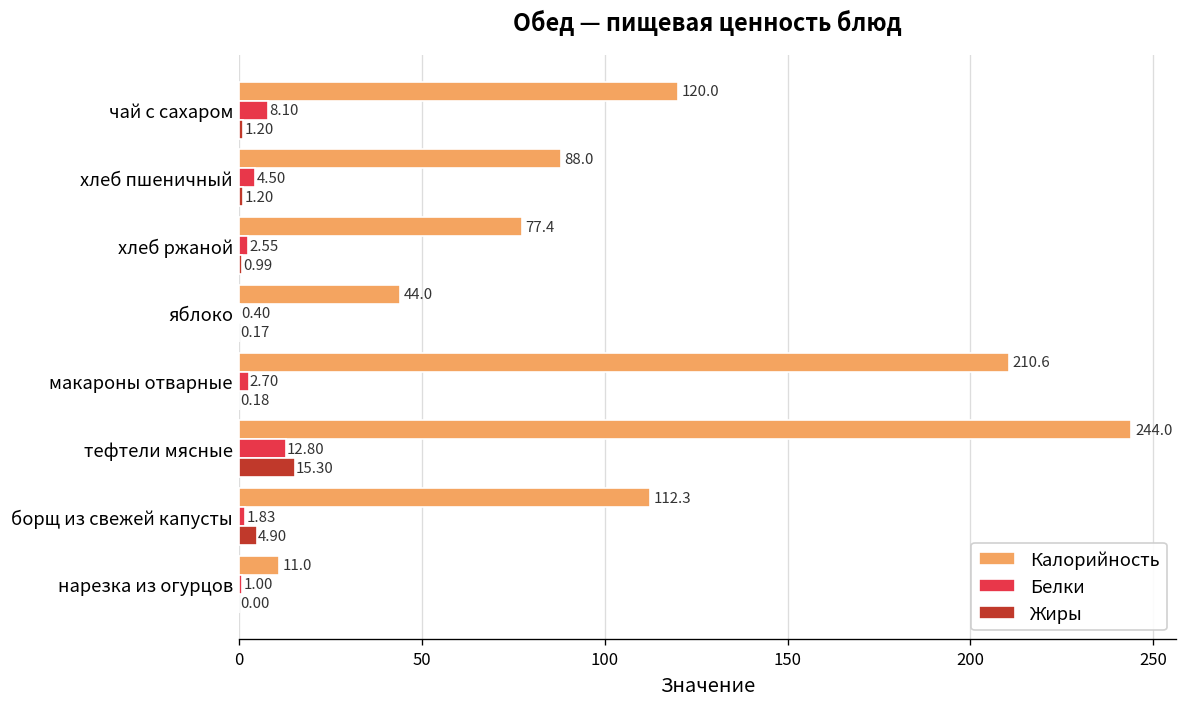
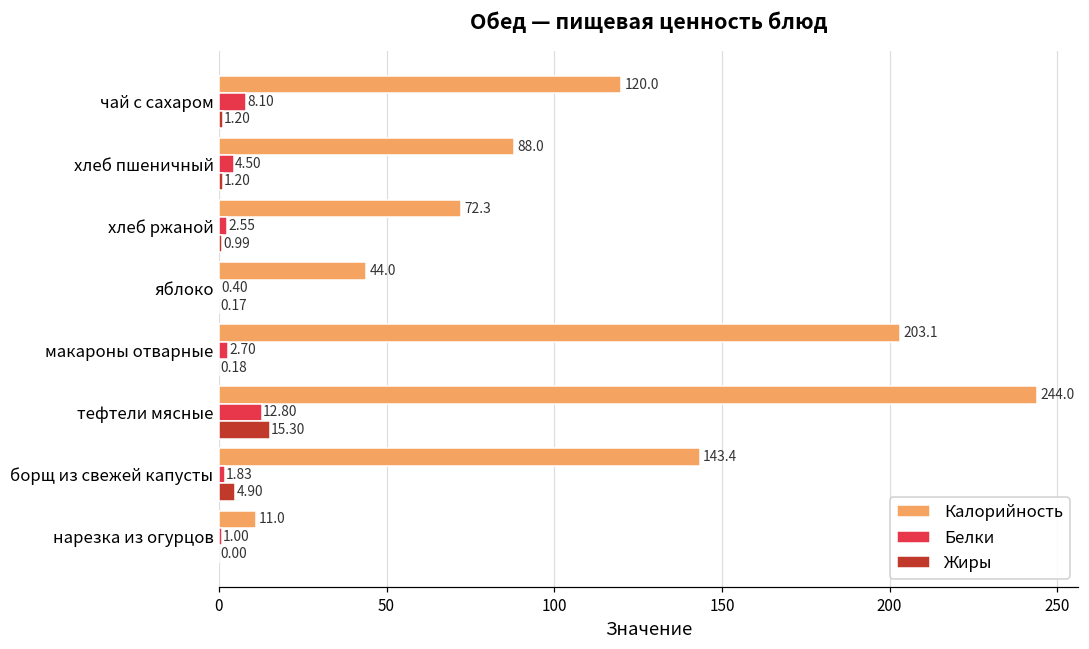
Калорийность, хлеб ржаной: 77.4 -> 72.3
Калорийность, макароны отварные: 210.6 -> 203.1
Калорийность, борщ из свежей капусты: 112.3 -> 143.4
